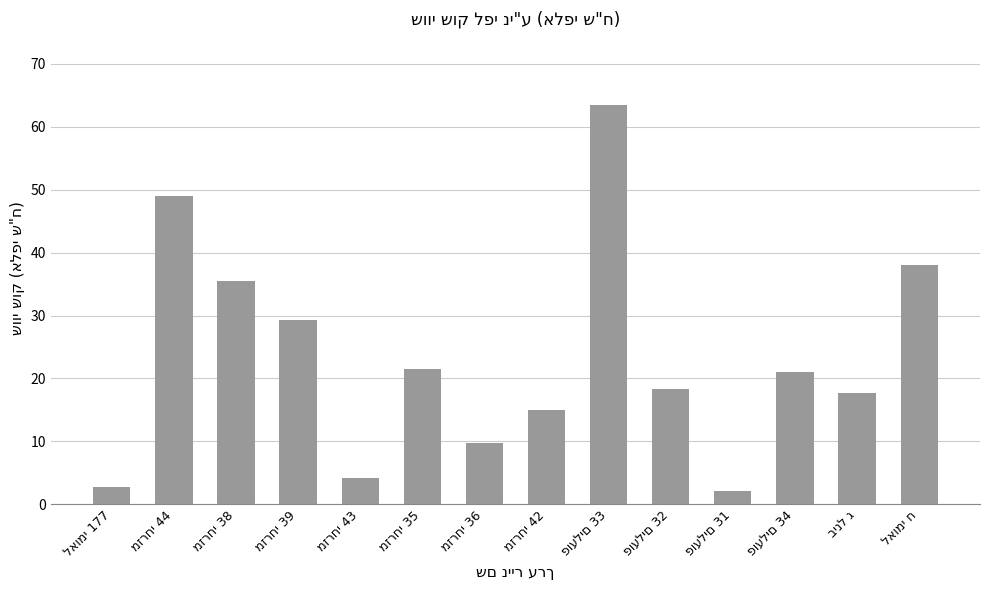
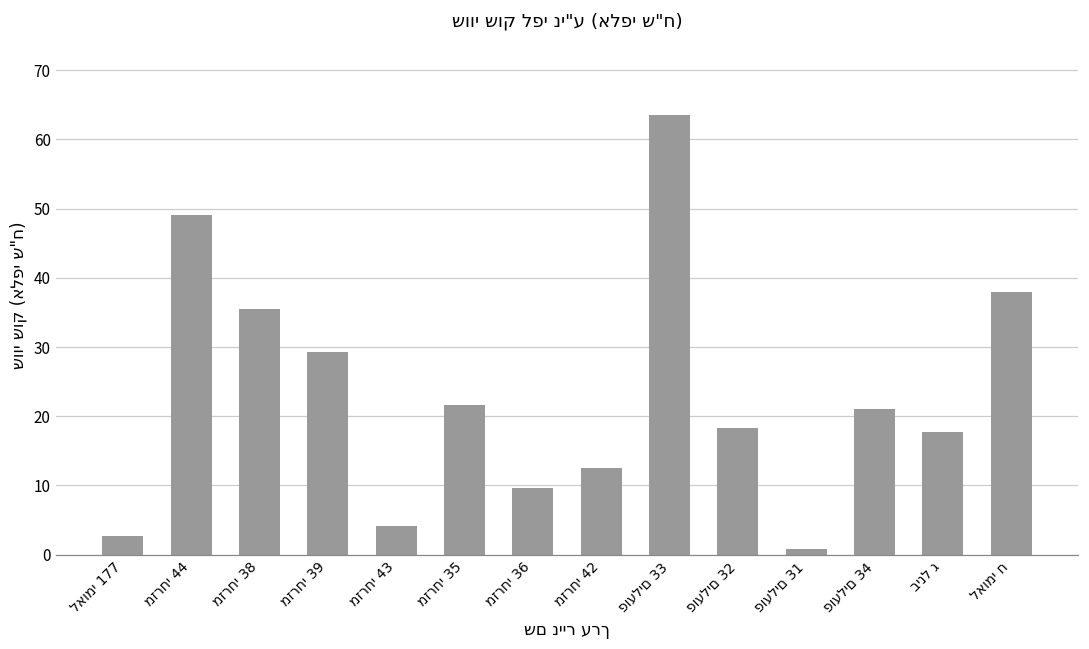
מזרחי 42: 15 -> 13
פועלים 31: 2 -> 1
